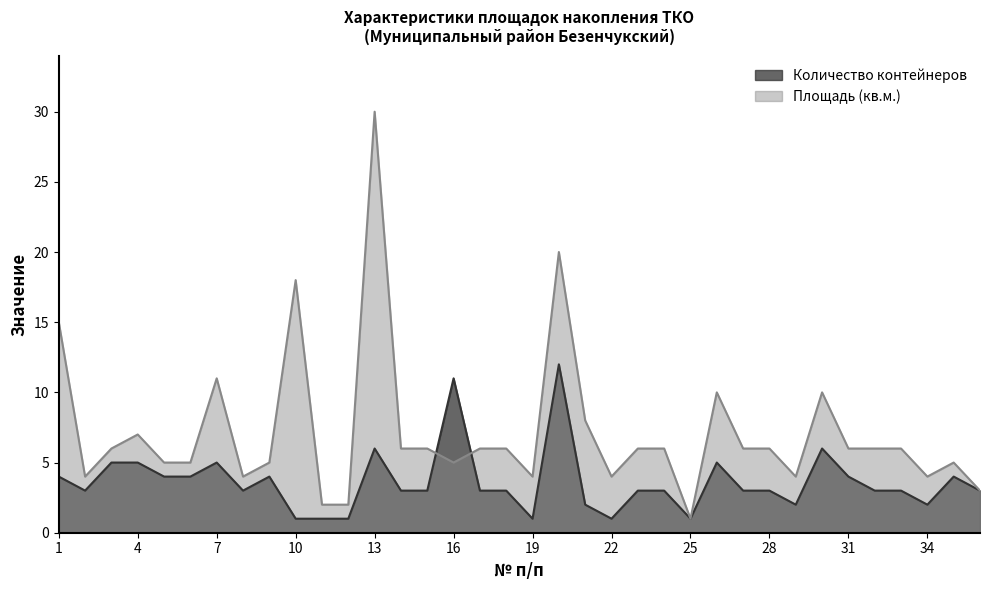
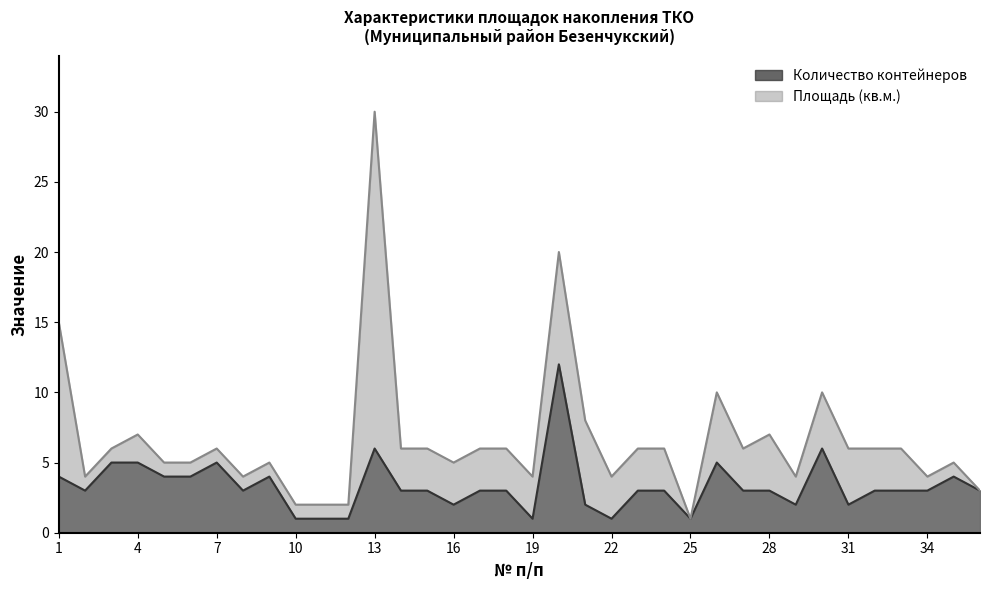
Площадь (кв.м.), 7: 11 -> 6
Площадь (кв.м.), 10: 18 -> 2
Количество контейнеров, 16: 11 -> 2
Площадь (кв.м.), 28: 6 -> 7
Количество контейнеров, 31: 4 -> 2
Количество контейнеров, 34: 2 -> 3
